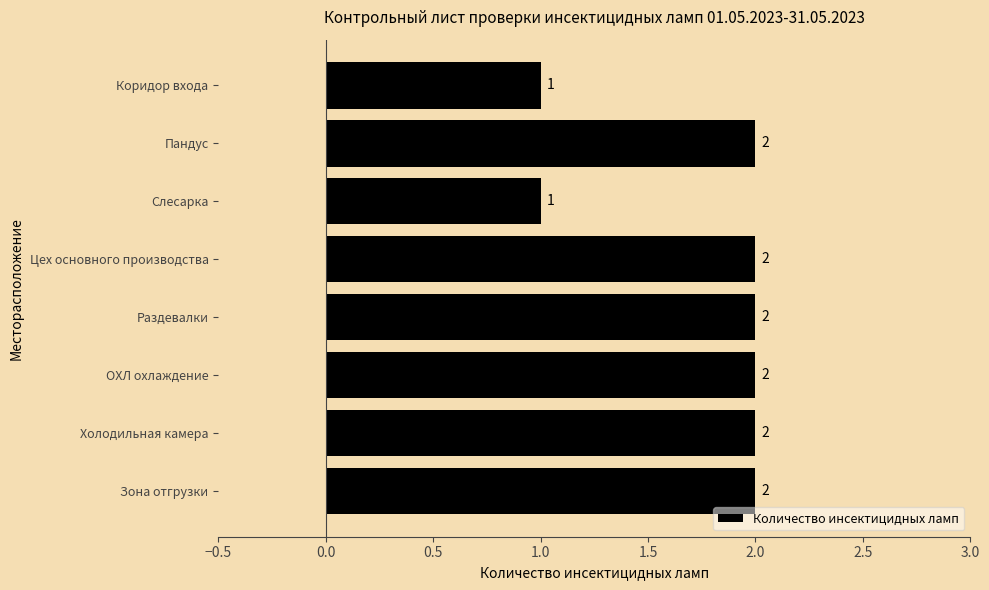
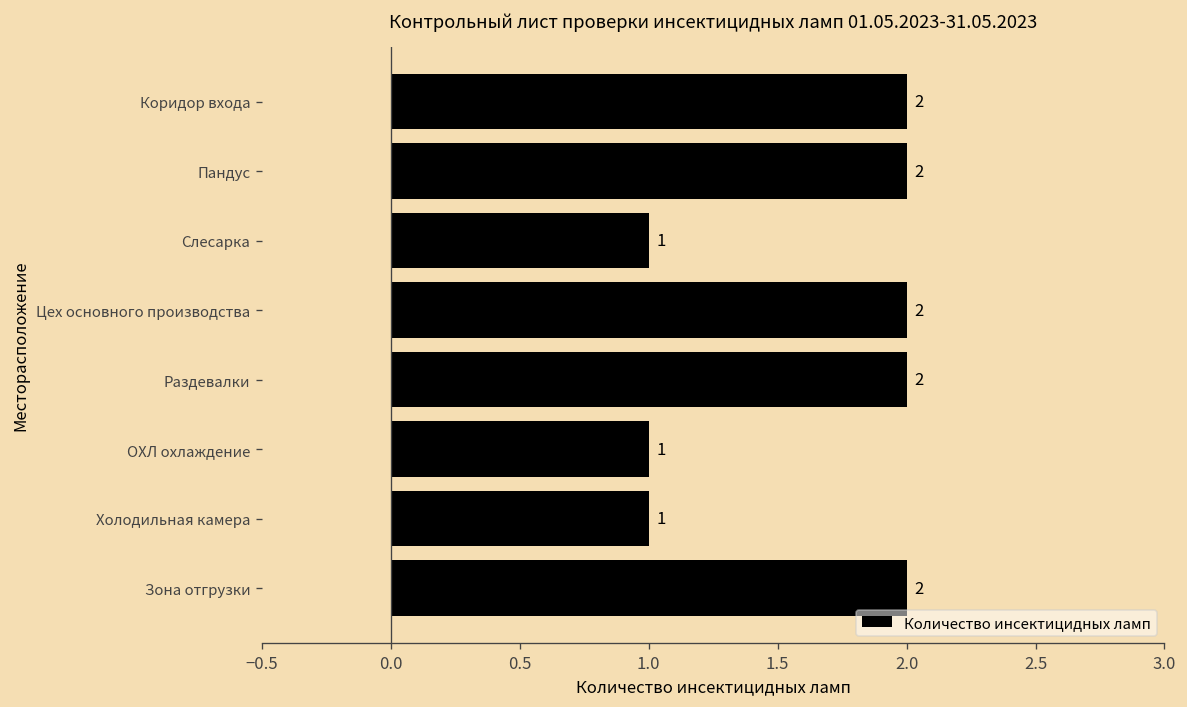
Коридор входа: 1 -> 2
ОХЛ охлаждение: 2 -> 1
Холодильная камера: 2 -> 1
